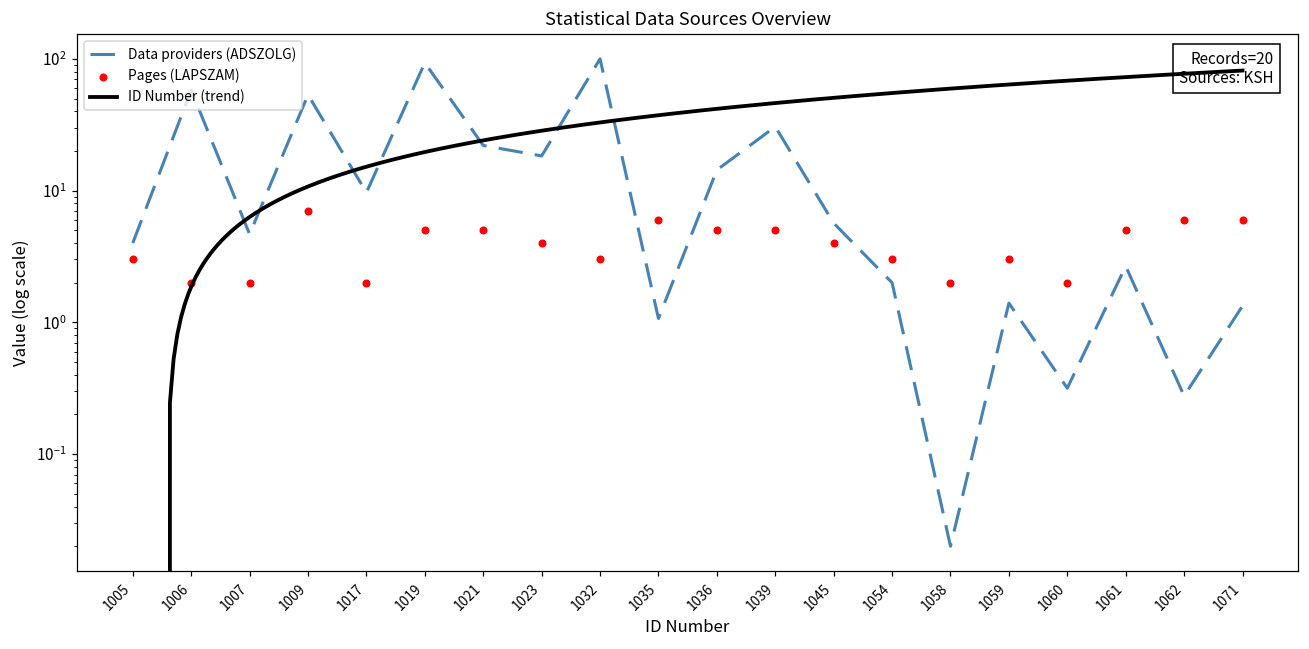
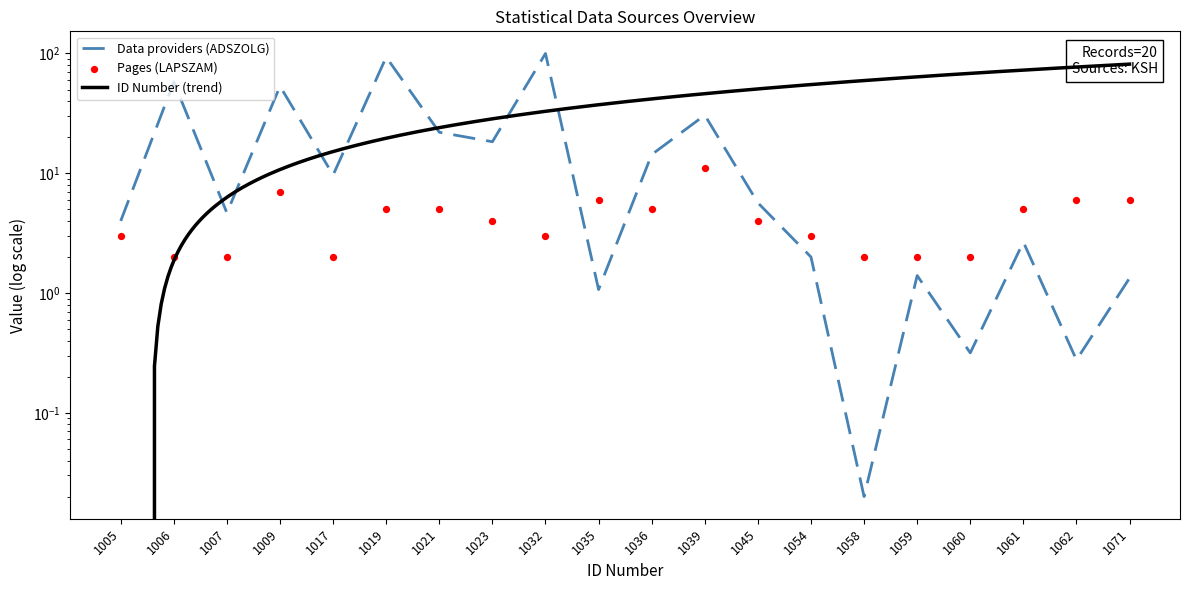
Pages (LAPSZAM), 1039: 5 -> 11
Pages (LAPSZAM), 1059: 3 -> 2
